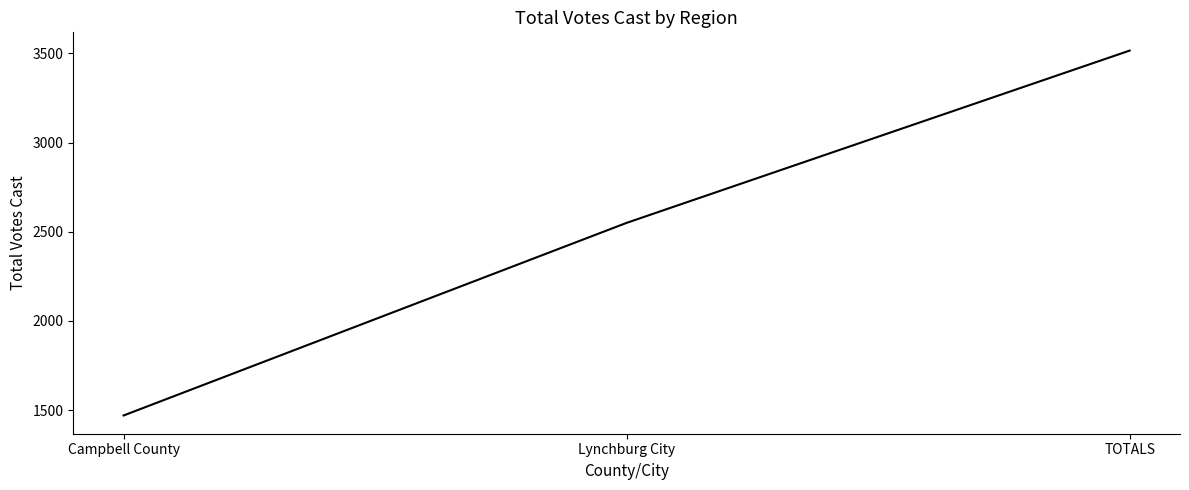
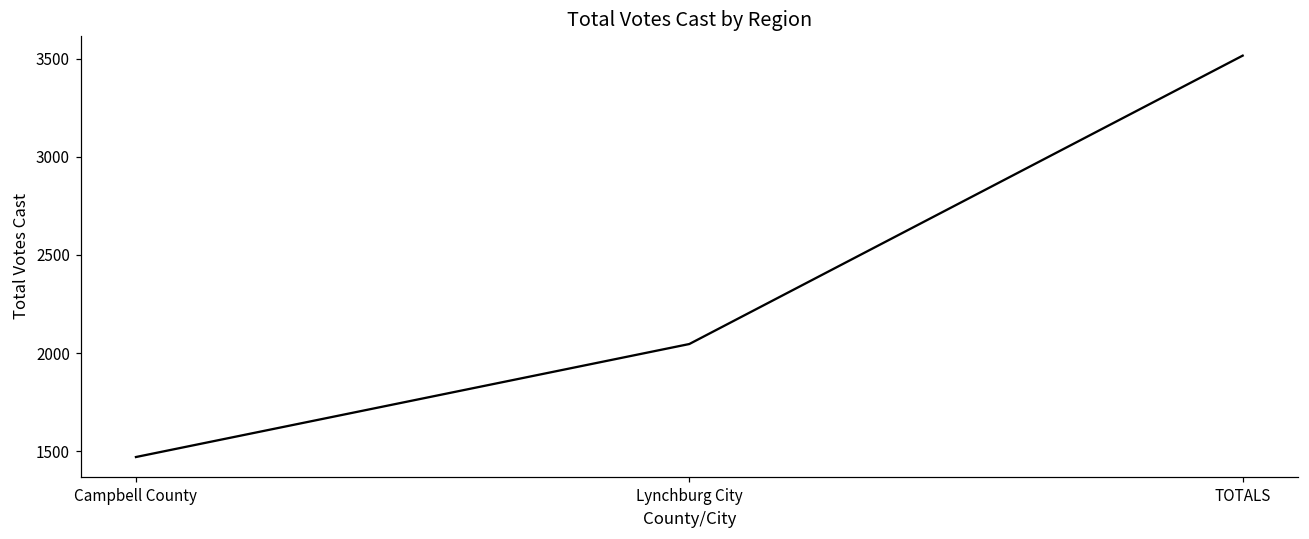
Lynchburg City: 2550 -> 2050
